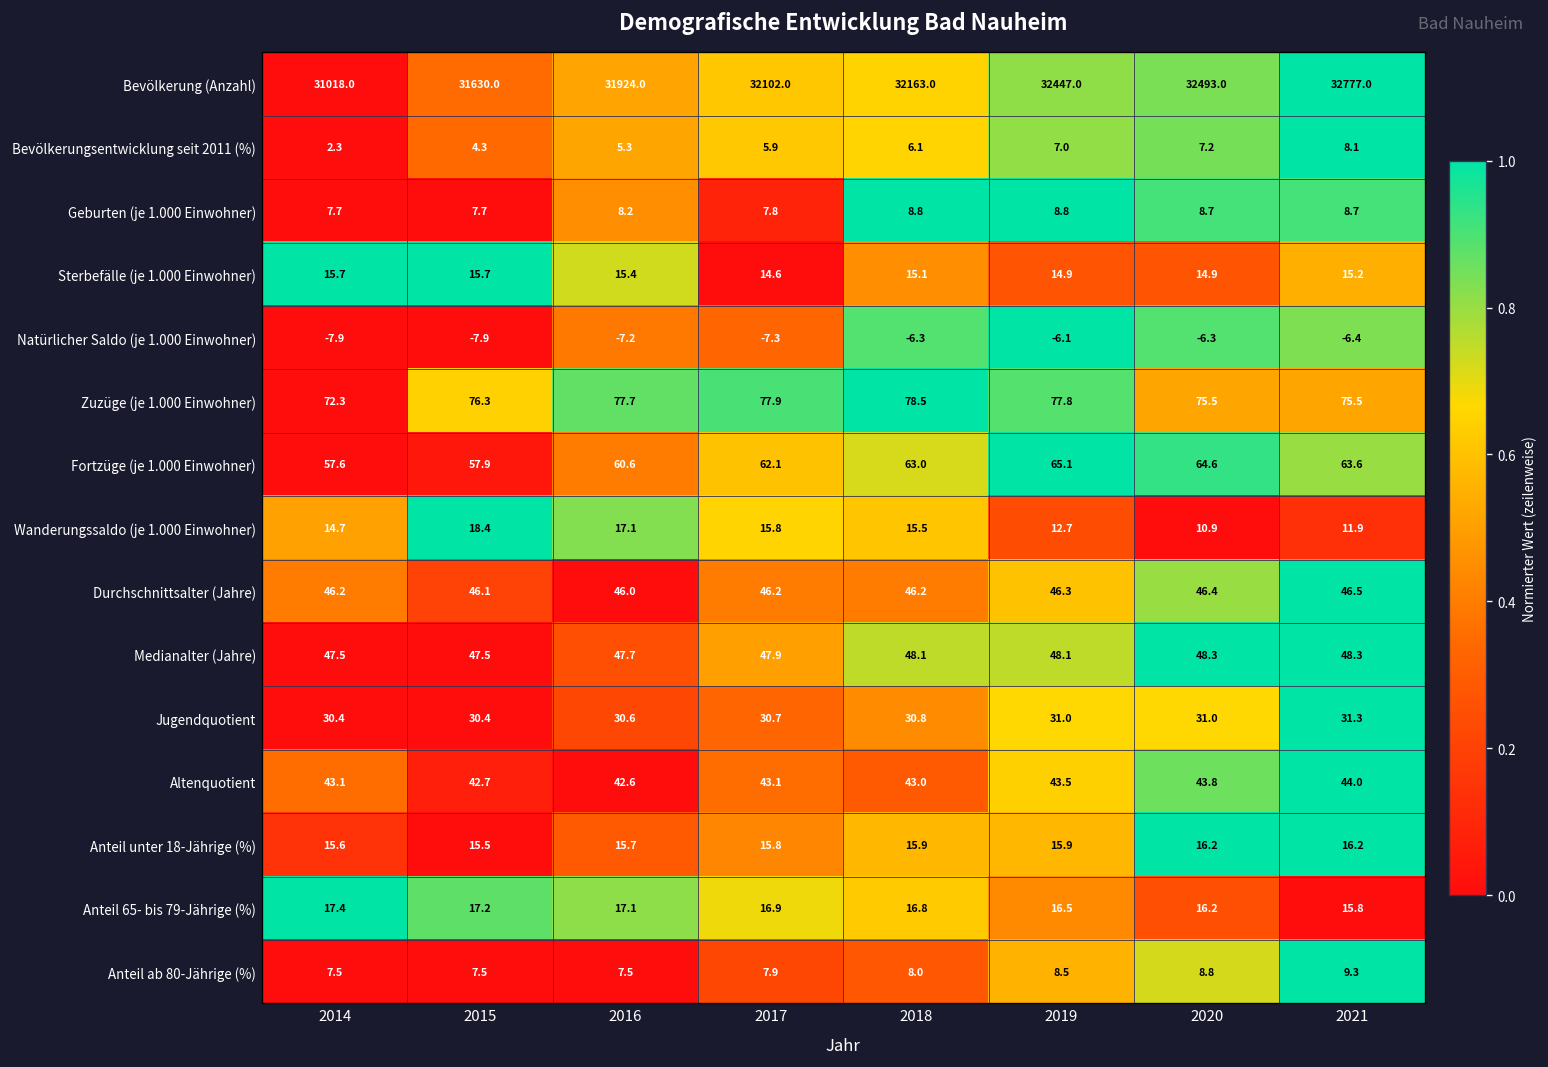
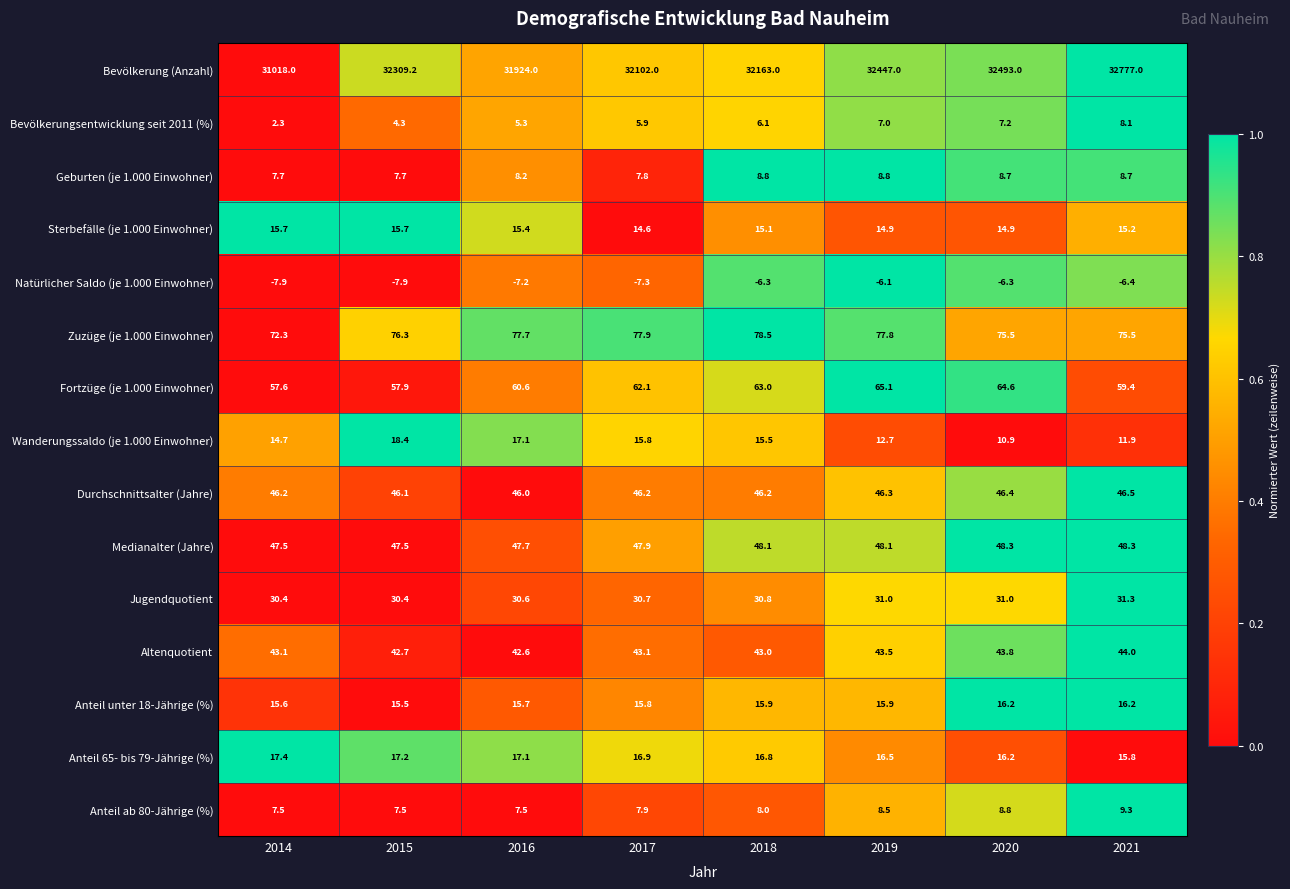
Bevölkerung (Anzahl), 2015: 31630.0 -> 32309.2
Fortzüge (je 1.000 Einwohner), 2021: 63.6 -> 59.4
